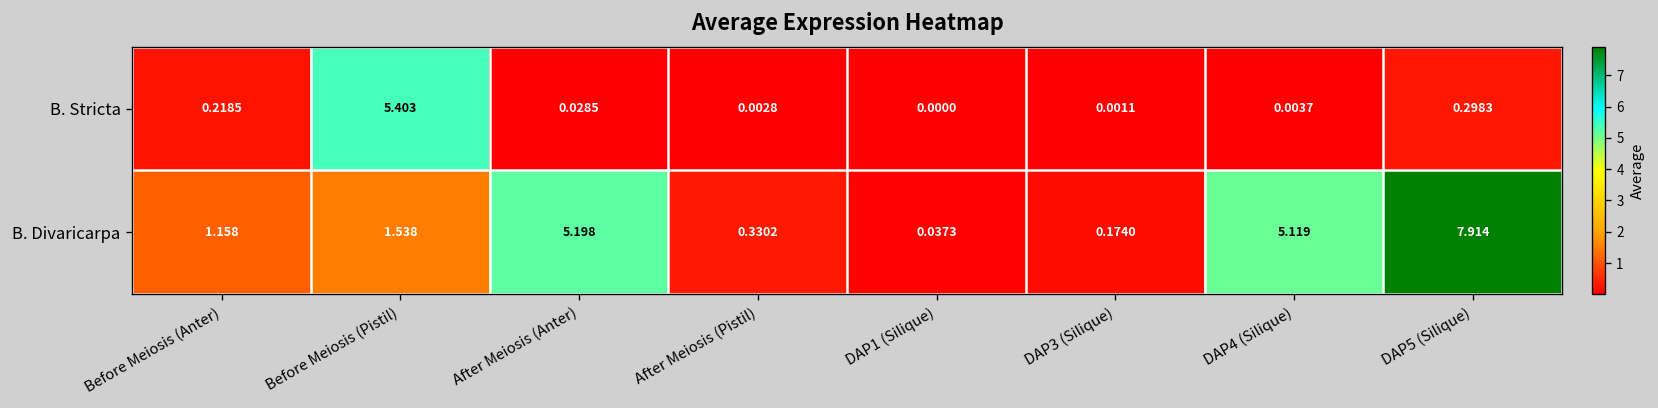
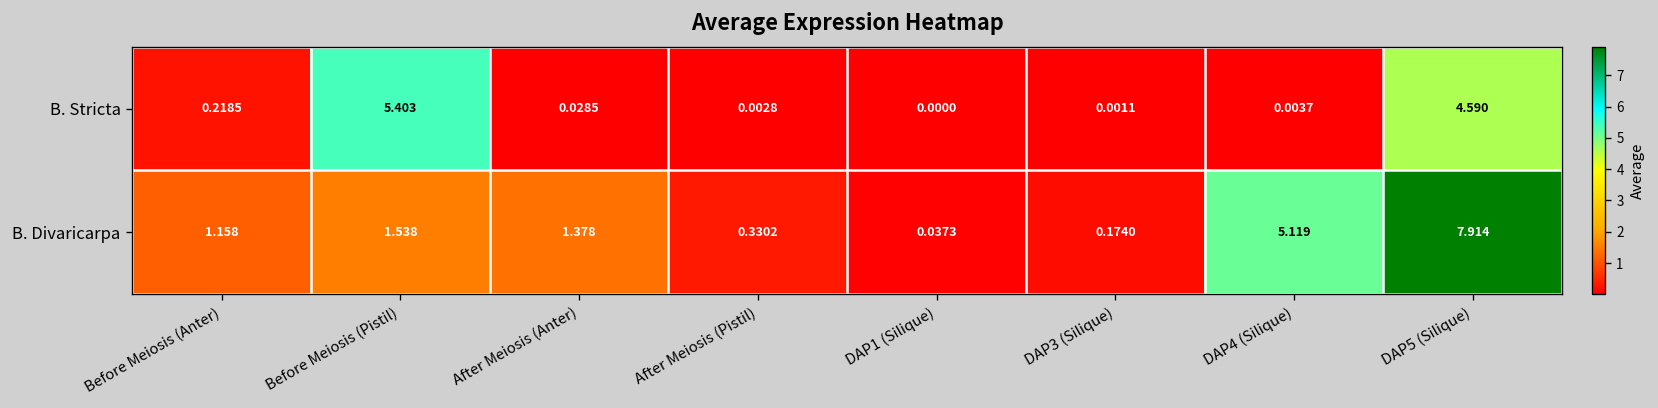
B. Stricta, DAP5 (Silique): 0.2983 -> 4.590
B. Divaricarpa, After Meiosis (Anter): 5.198 -> 1.378
